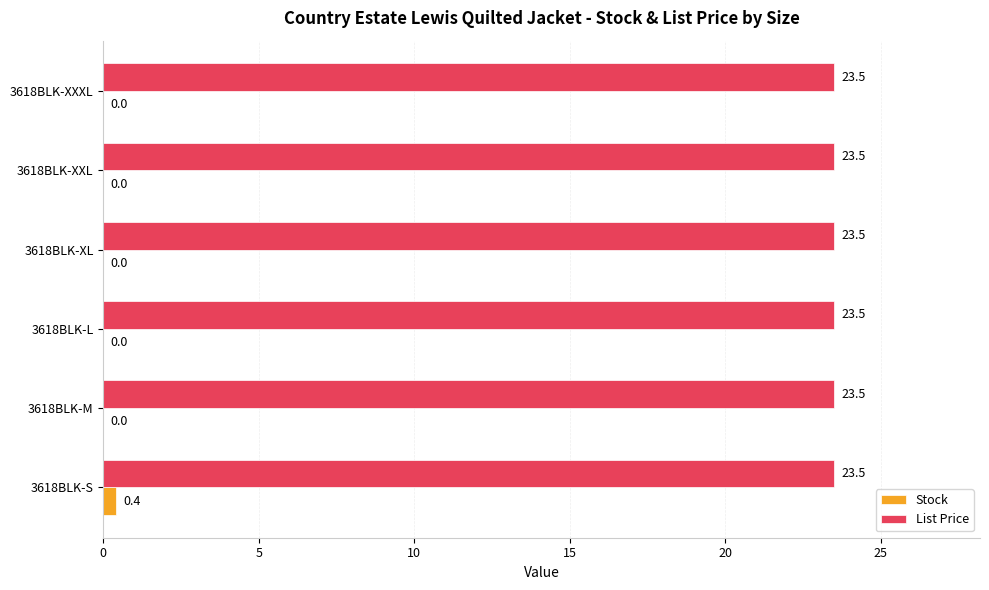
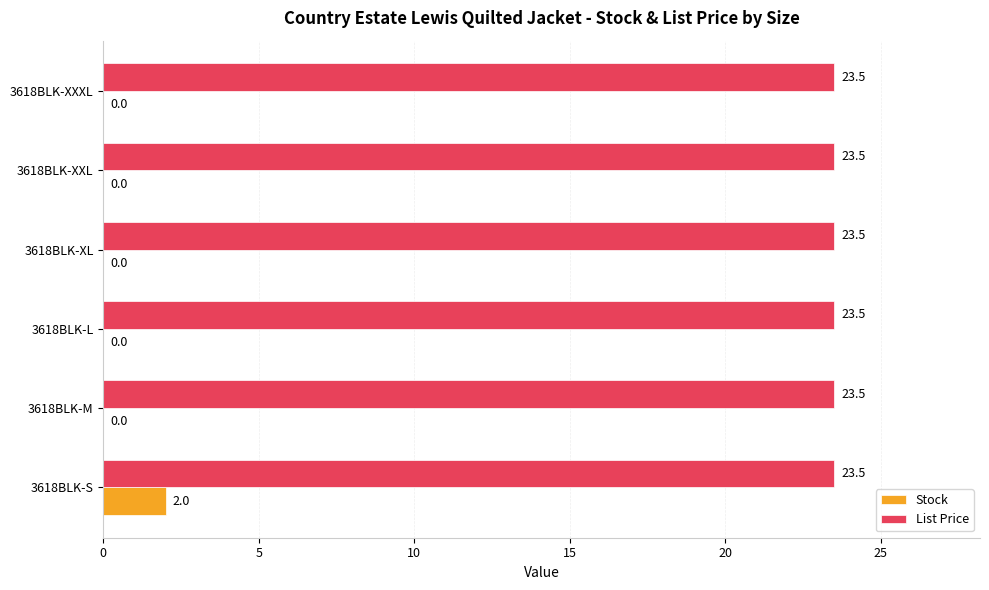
Stock, 3618BLK-S: 0.4 -> 2.0
